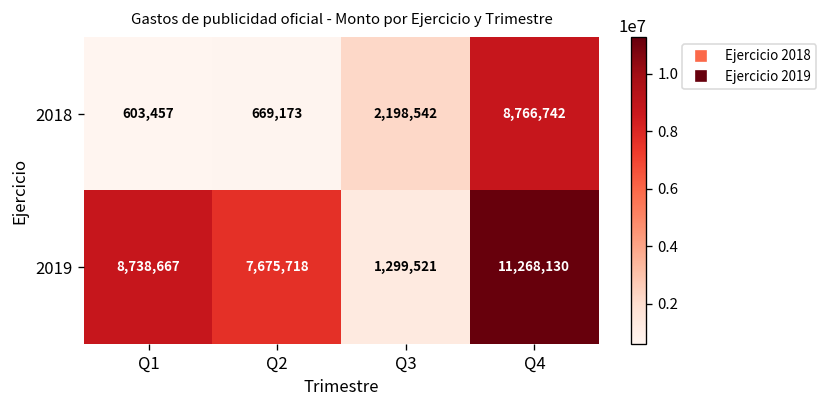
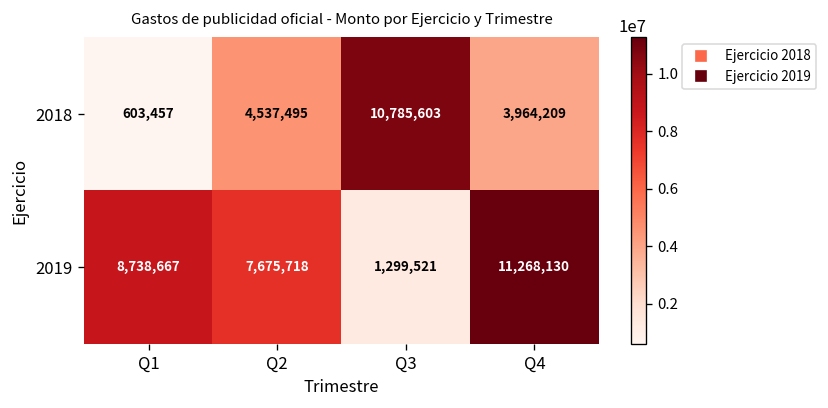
2018, Q2: 669,173 -> 4,537,495
2018, Q3: 2,198,542 -> 10,785,603
2018, Q4: 8,766,742 -> 3,964,209
